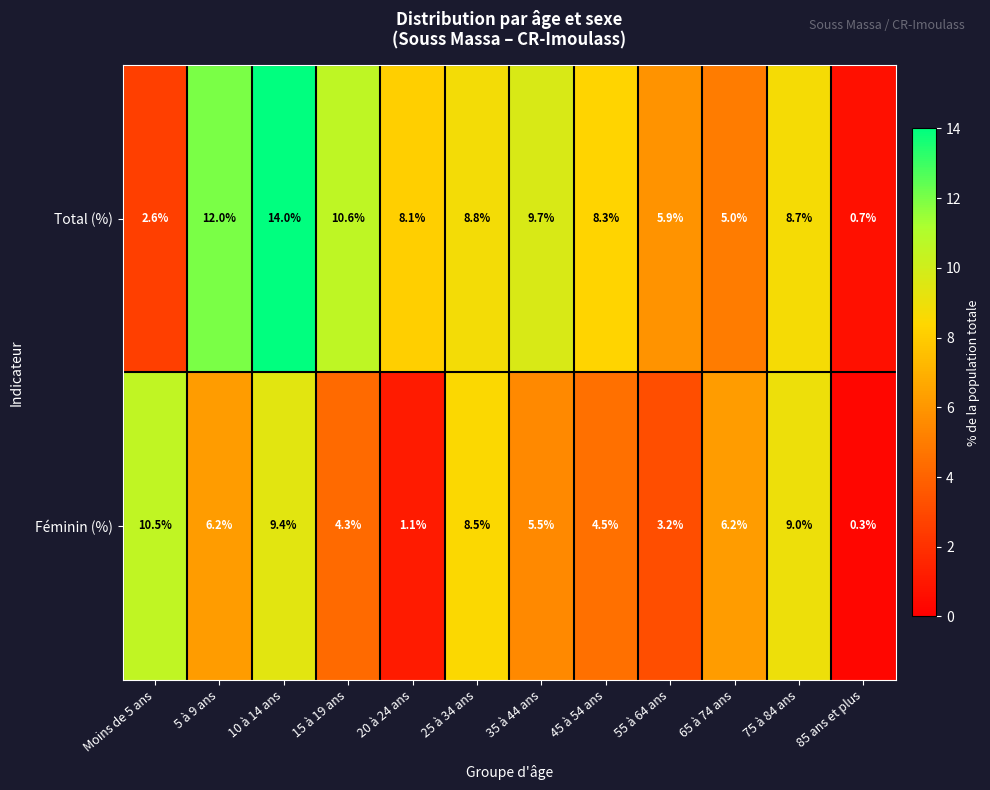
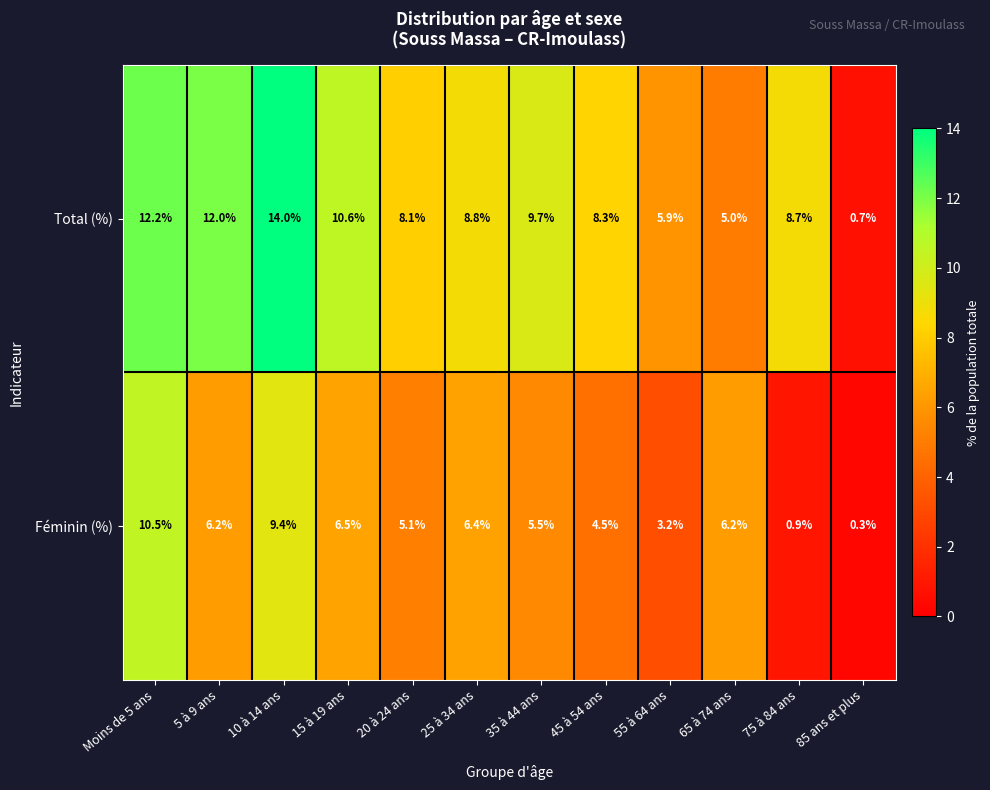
Total (%), Moins de 5 ans: 2.6% -> 12.2%
Féminin (%), 15 à 19 ans: 4.3% -> 6.5%
Féminin (%), 20 à 24 ans: 1.1% -> 5.1%
Féminin (%), 25 à 34 ans: 8.5% -> 6.4%
Féminin (%), 75 à 84 ans: 9.0% -> 0.9%
